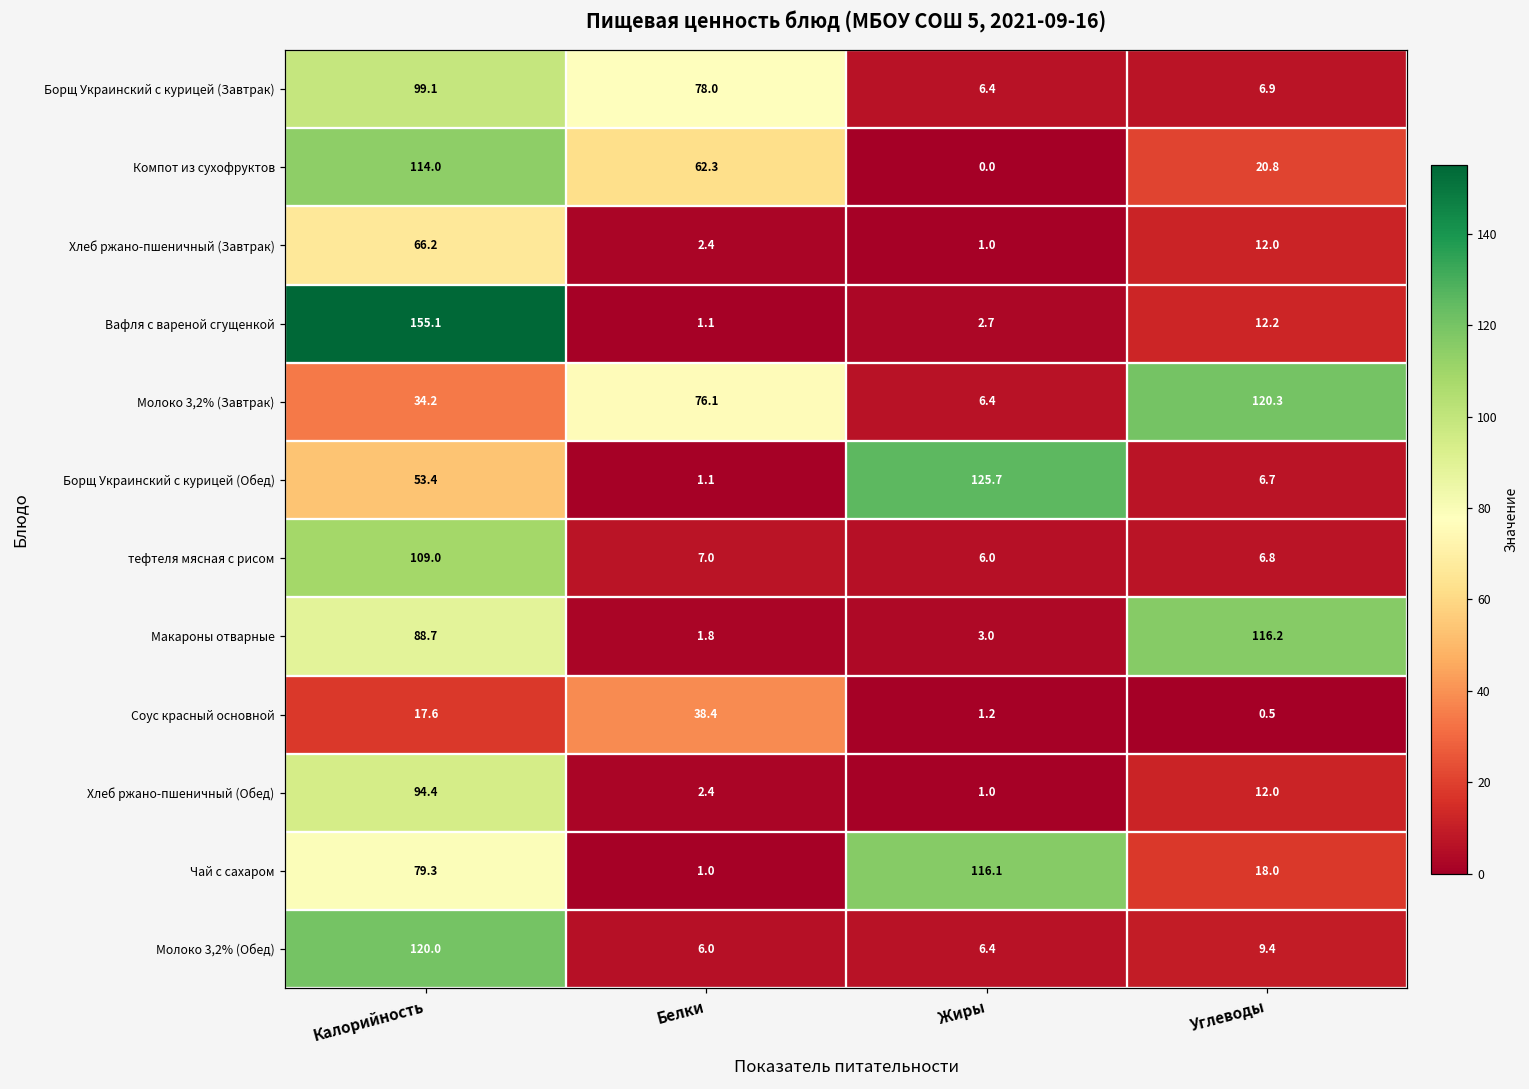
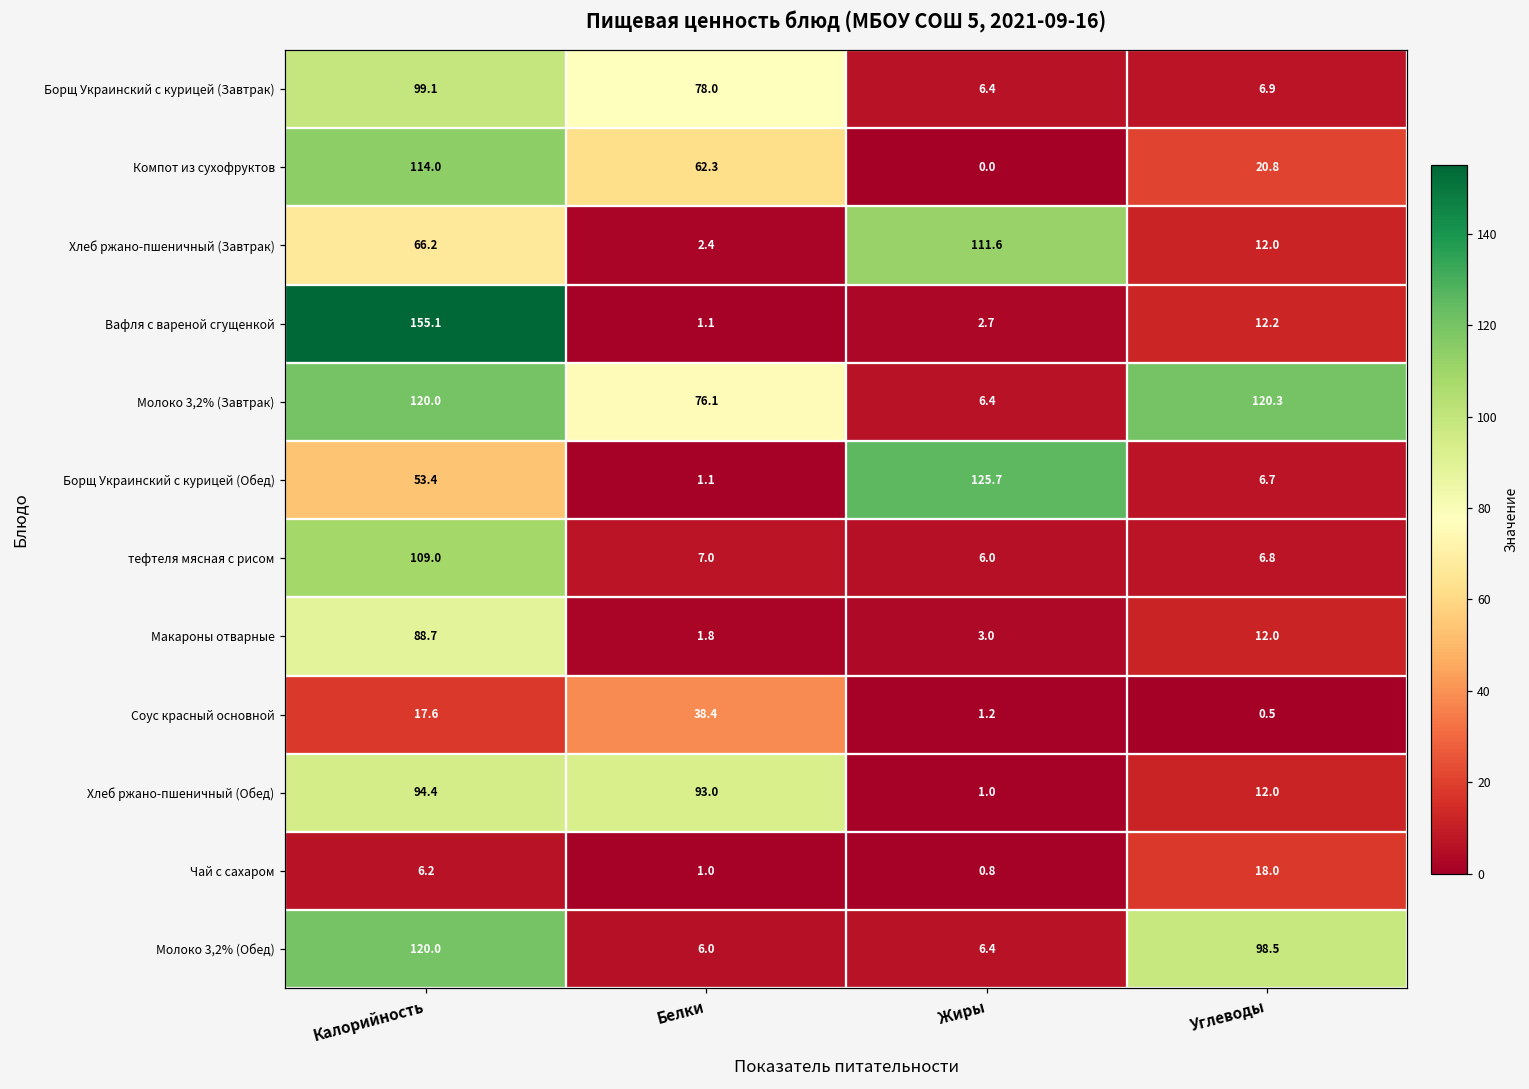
Хлеб ржано-пшеничный (Завтрак), Жиры: 1.0 -> 111.6
Молоко 3,2% (Завтрак), Калорийность: 34.2 -> 120.0
Макароны отварные, Углеводы: 116.2 -> 12.0
Хлеб ржано-пшеничный (Обед), Белки: 2.4 -> 93.0
Чай с сахаром, Калорийность: 79.3 -> 6.2
Чай с сахаром, Жиры: 116.1 -> 0.8
Молоко 3,2% (Обед), Углеводы: 9.4 -> 98.5
